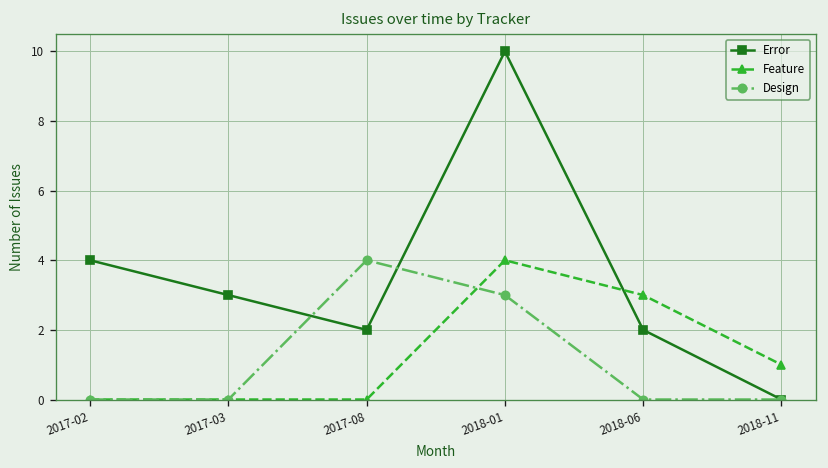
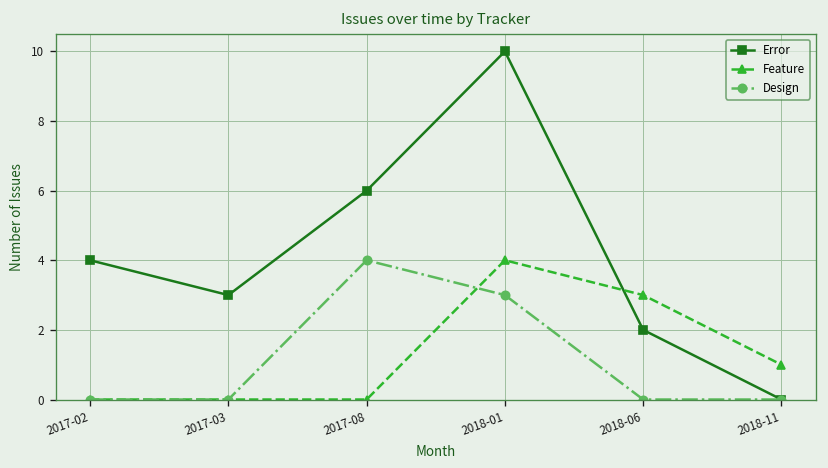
Error, 2017-08: 2 -> 6
